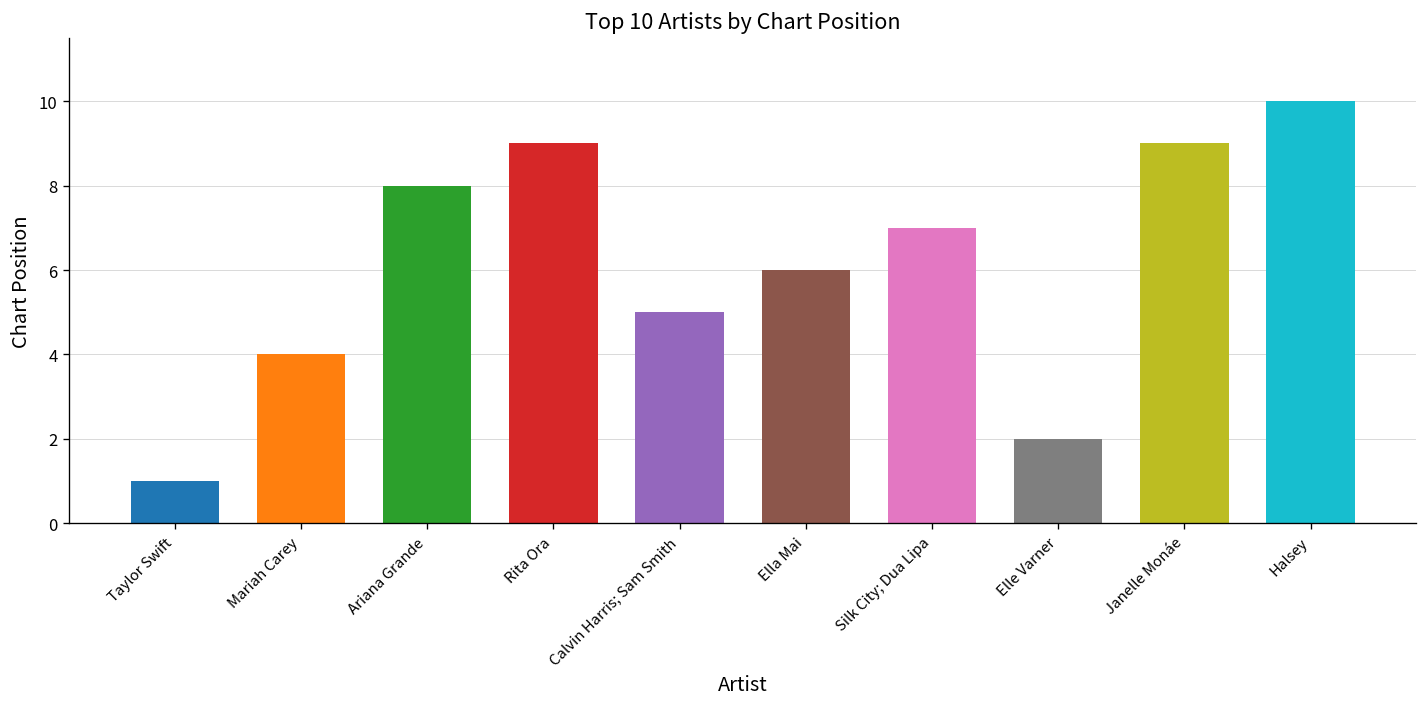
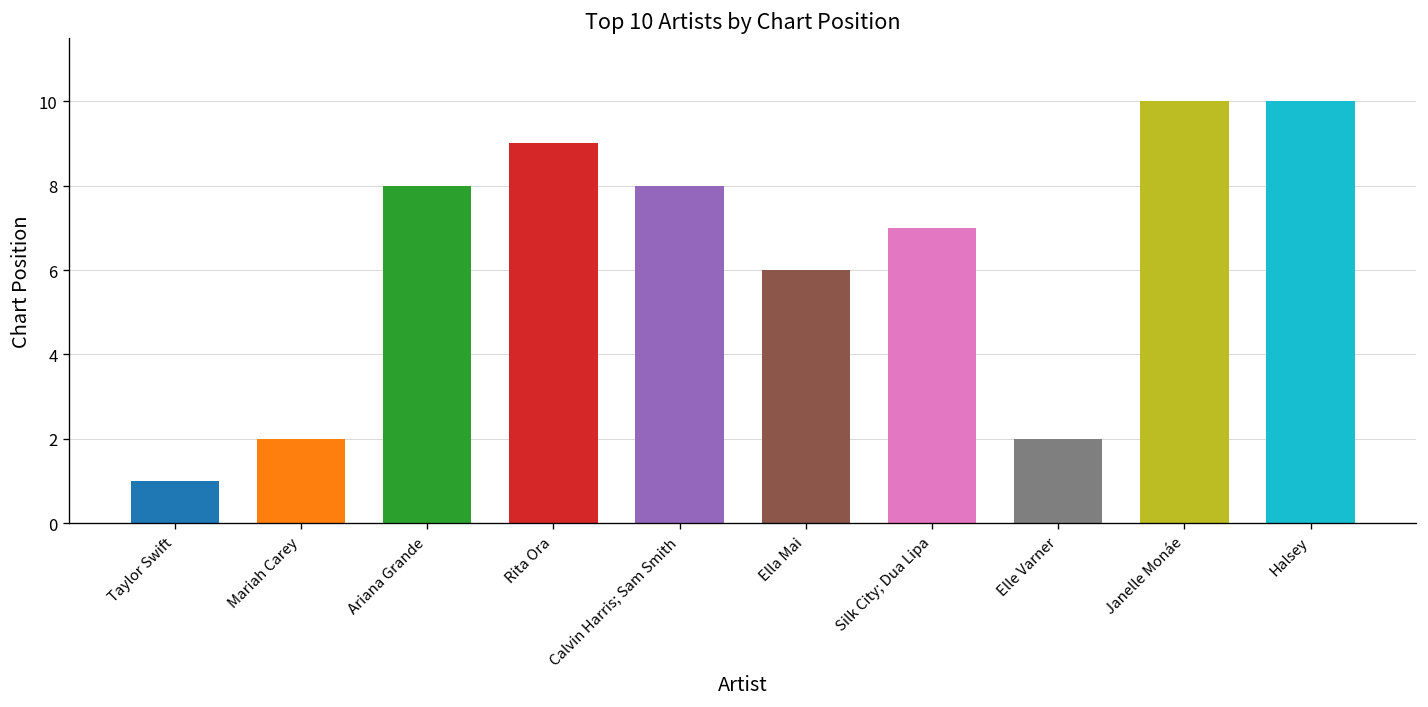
Mariah Carey: 4 -> 2
Calvin Harris; Sam Smith: 5 -> 8
Janelle Monáe: 9 -> 10
